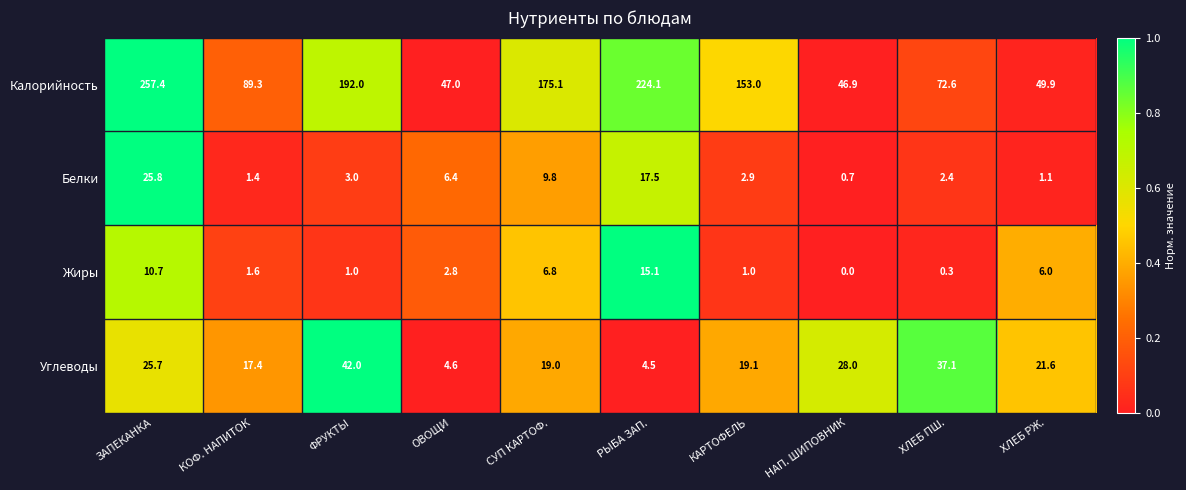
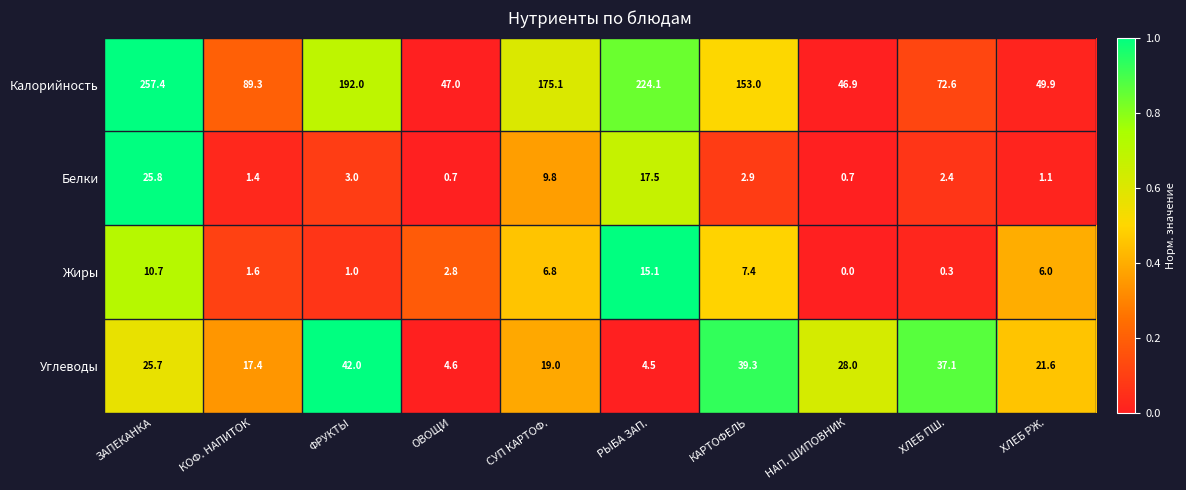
Белки, ОВОЩИ: 6.4 -> 0.7
Жиры, КАРТОФЕЛЬ: 1.0 -> 7.4
Углеводы, КАРТОФЕЛЬ: 19.1 -> 39.3
